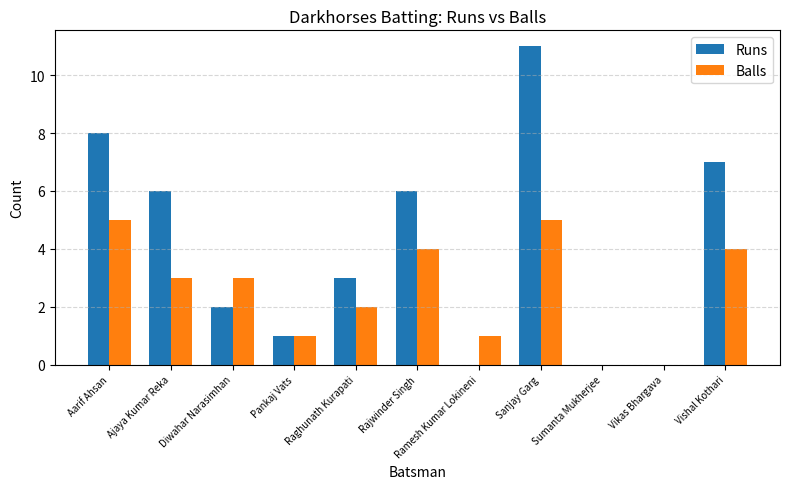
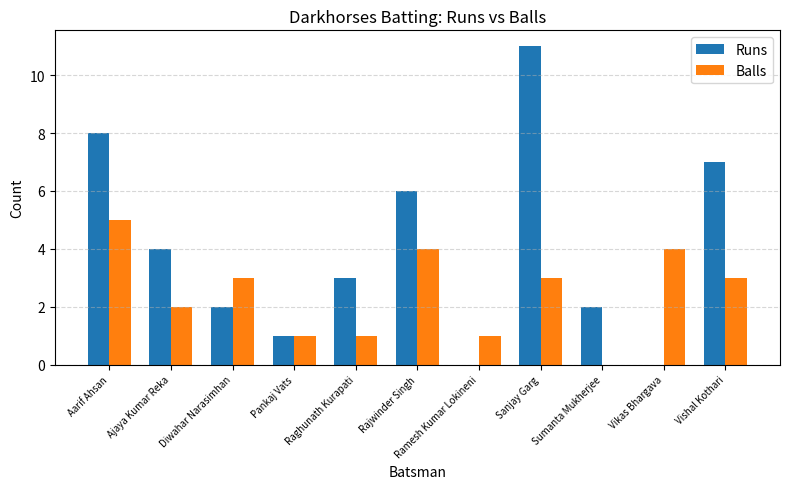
Runs, Ajaya Kumar Reka: 6 -> 4
Balls, Ajaya Kumar Reka: 3 -> 2
Balls, Raghunath Kurapati: 2 -> 1
Balls, Sanjay Garg: 5 -> 3
Runs, Sumanta Mukherjee: 0 -> 2
Balls, Vikas Bhargava: 0 -> 4
Balls, Vishal Kothari: 4 -> 3
